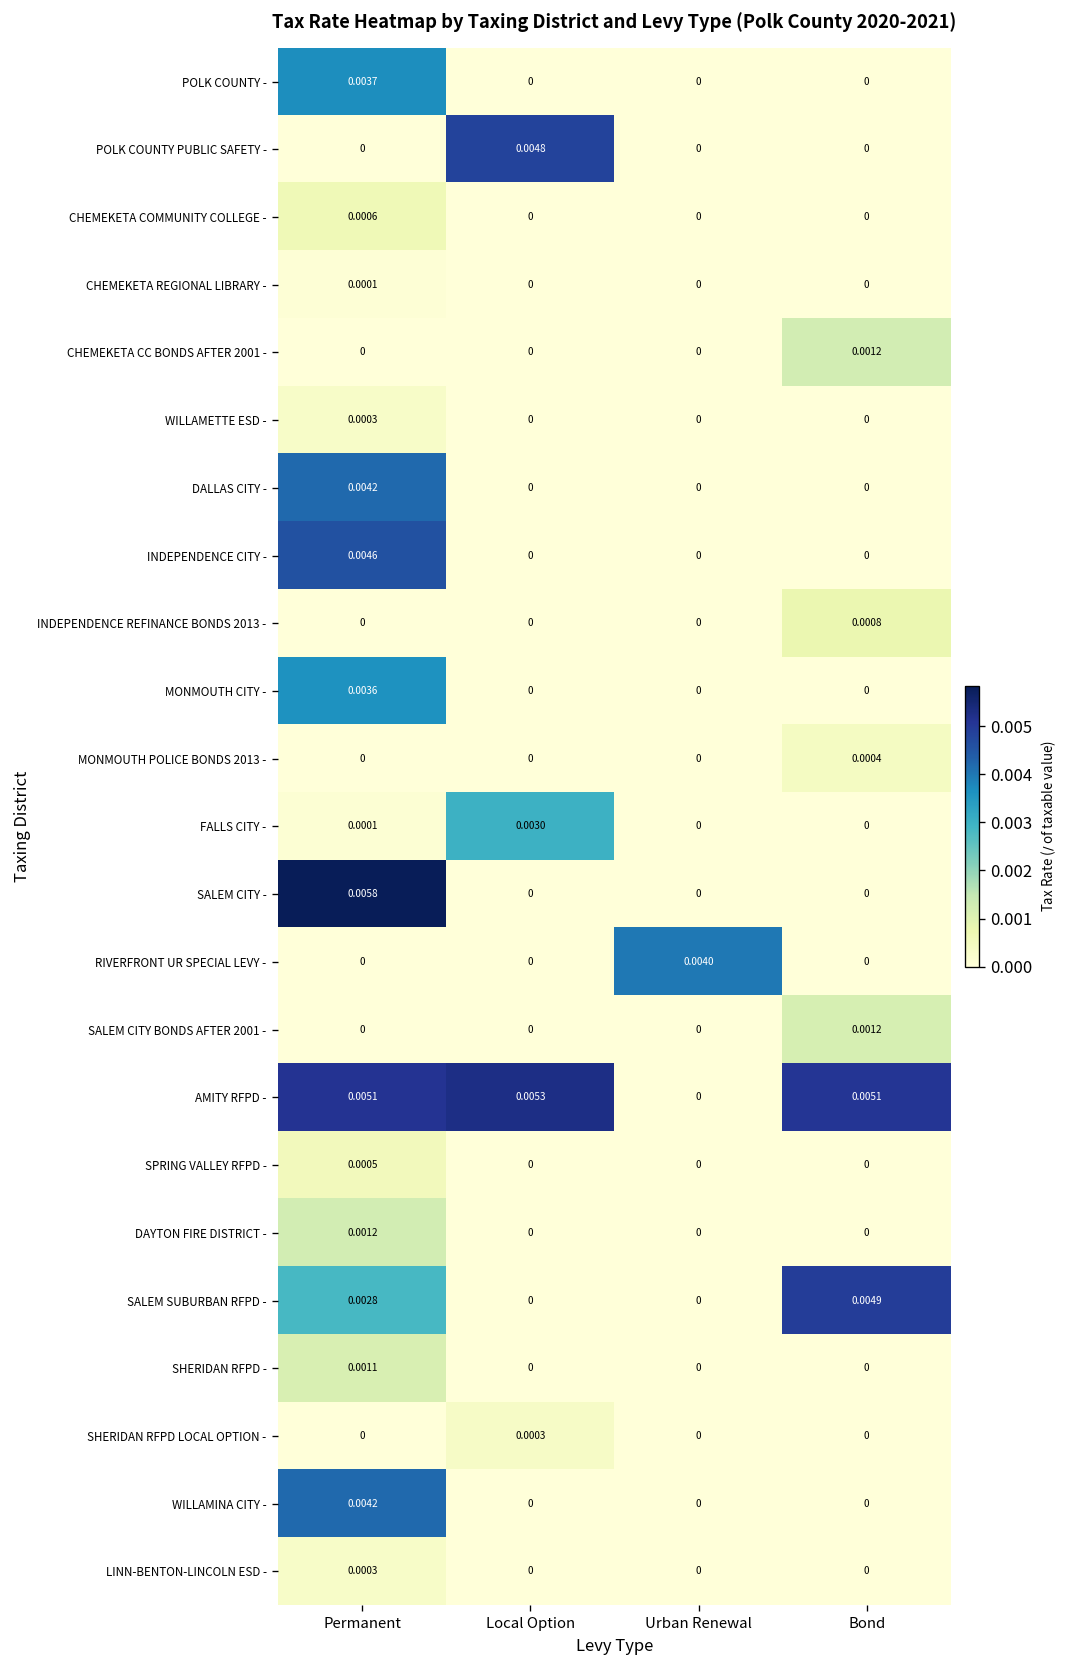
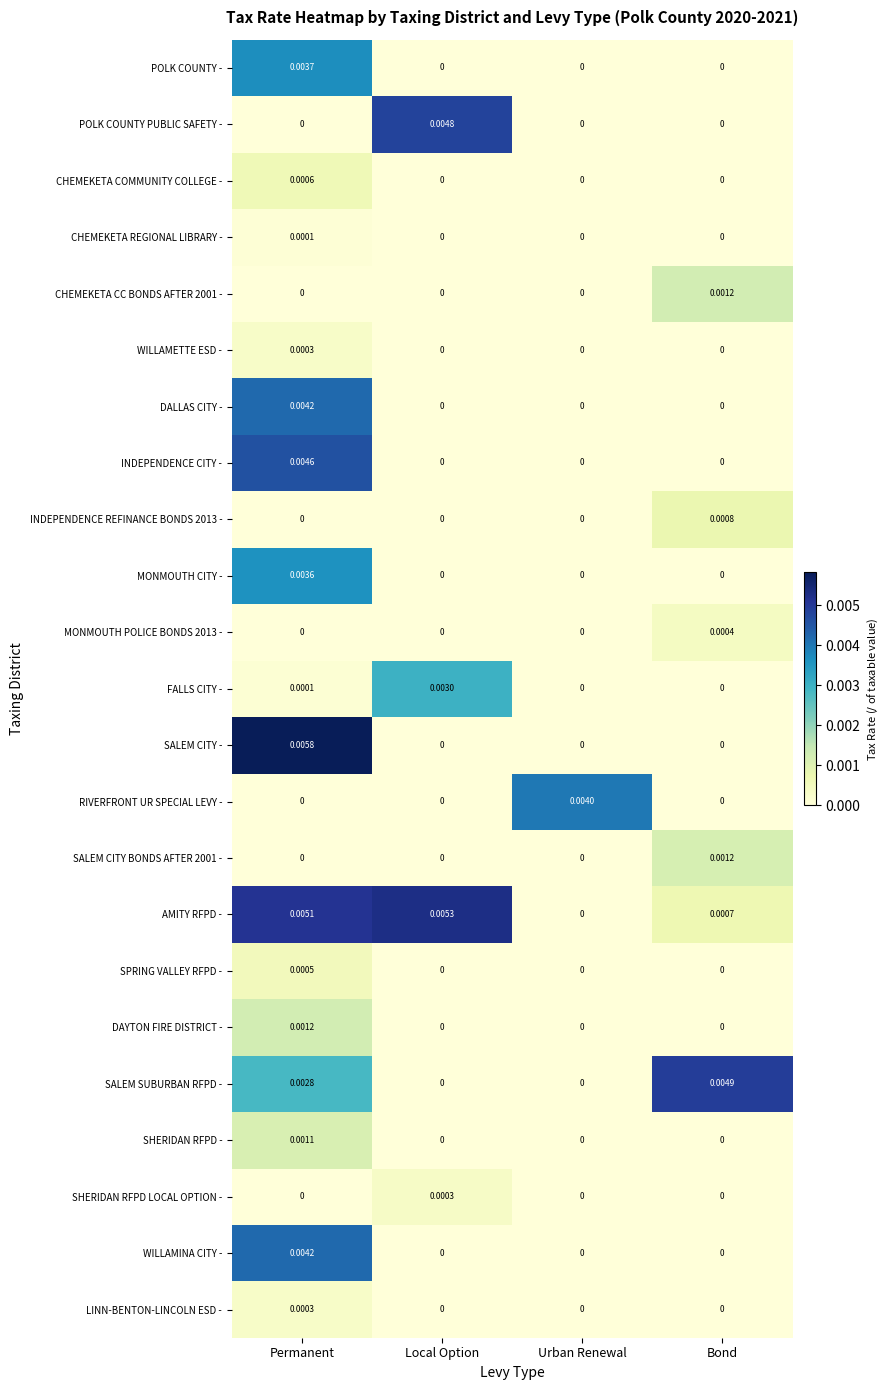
AMITY RFPD -, Bond: 0.0051 -> 0.0007
